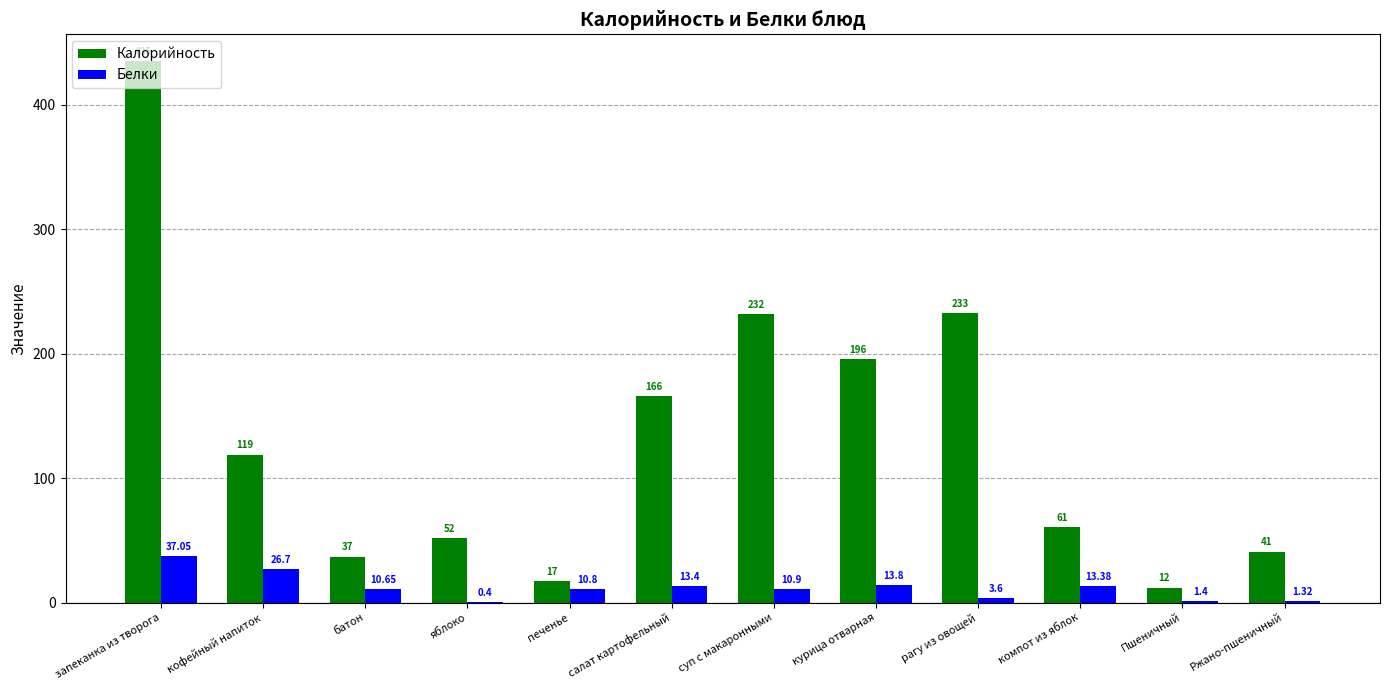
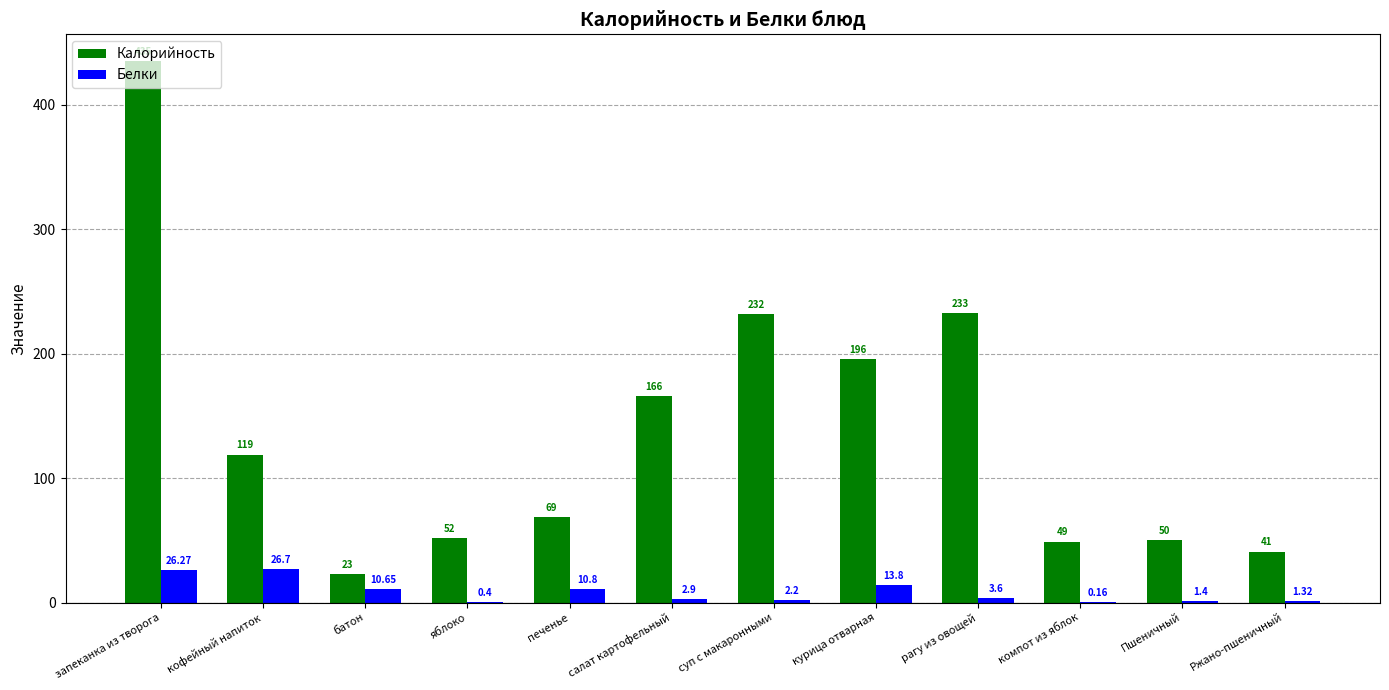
Белки, запеканка из творога: 37.05 -> 26.27
Калорийность, батон: 37 -> 23
Калорийность, печенье: 17 -> 69
Белки, салат картофельный: 13.4 -> 2.9
Белки, суп с макаронными: 10.9 -> 2.2
Калорийность, компот из яблок: 61 -> 49
Белки, компот из яблок: 13.38 -> 0.16
Калорийность, Пшеничный: 12 -> 50
